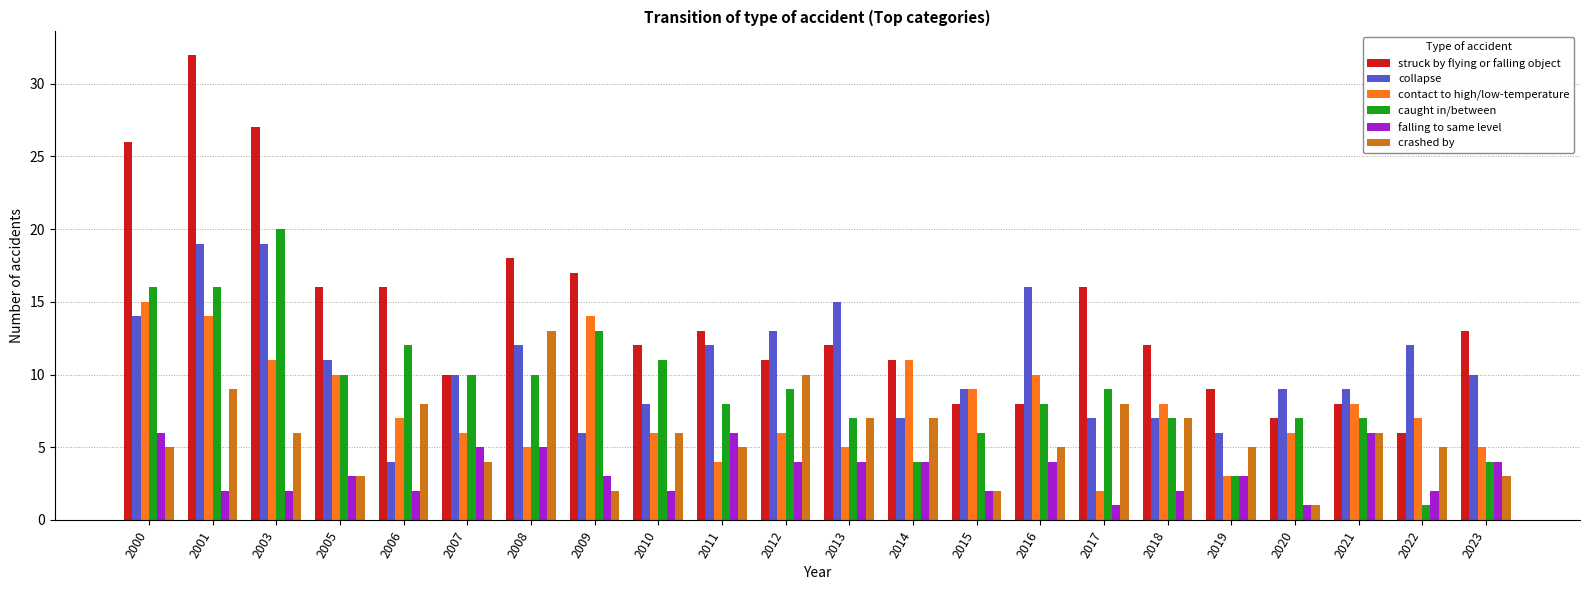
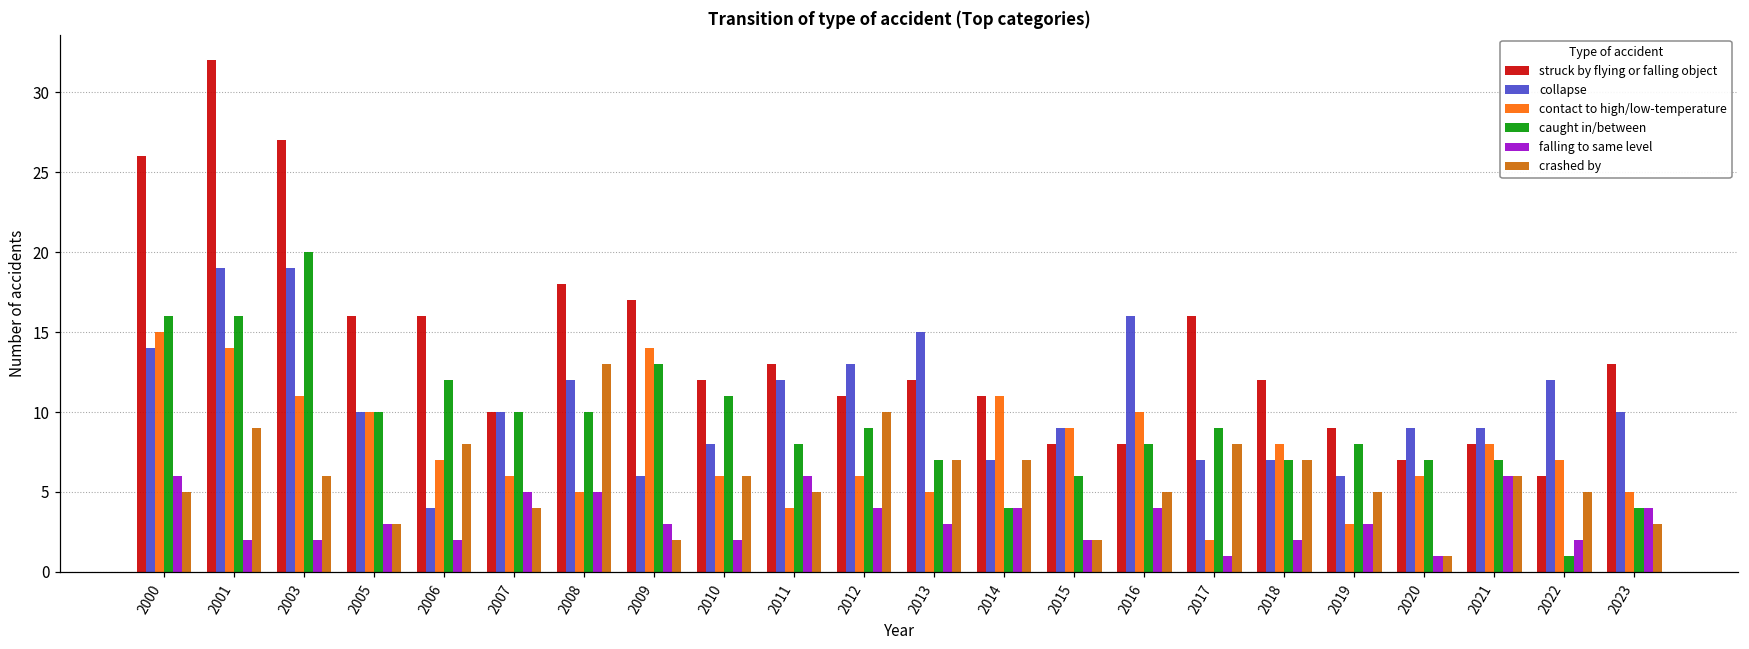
collapse, 2005: 11 -> 10
falling to same level, 2013: 4 -> 3
caught in/between, 2019: 3 -> 8
